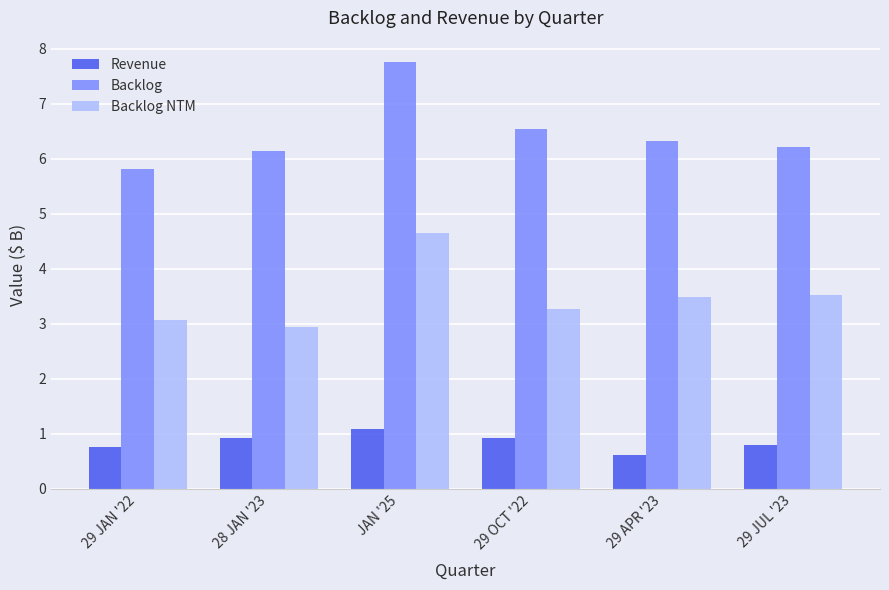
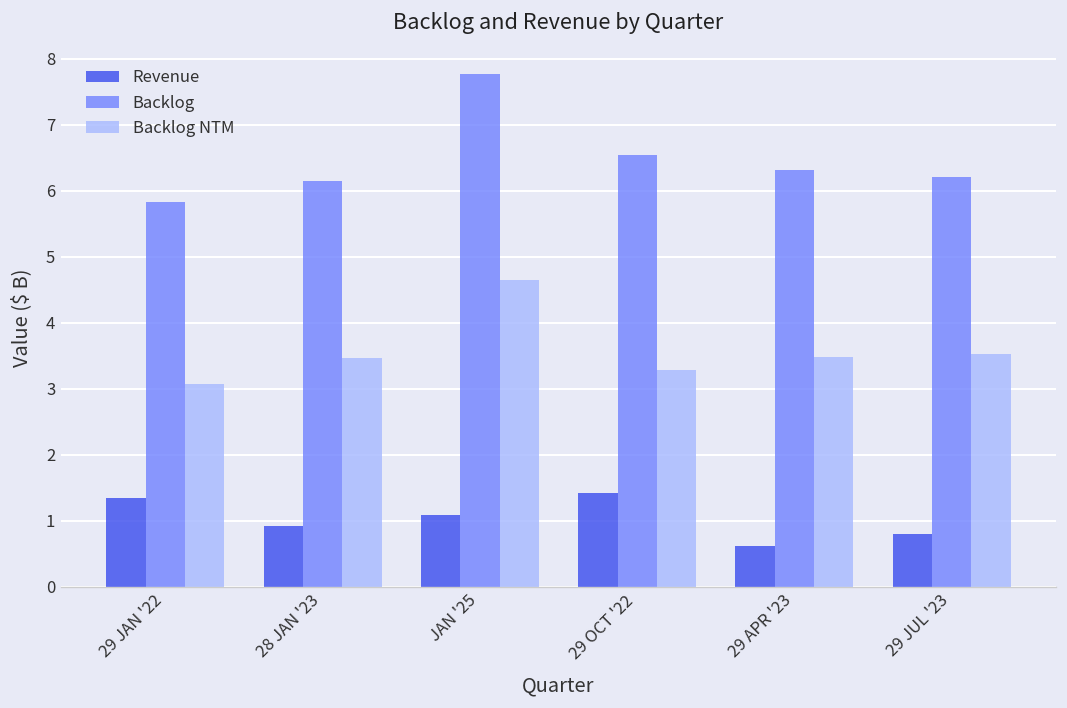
Revenue, 29 JAN '22: 0.8 -> 1.3
Backlog NTM, 28 JAN '23: 2.9 -> 3.5
Revenue, 29 OCT '22: 0.9 -> 1.4
